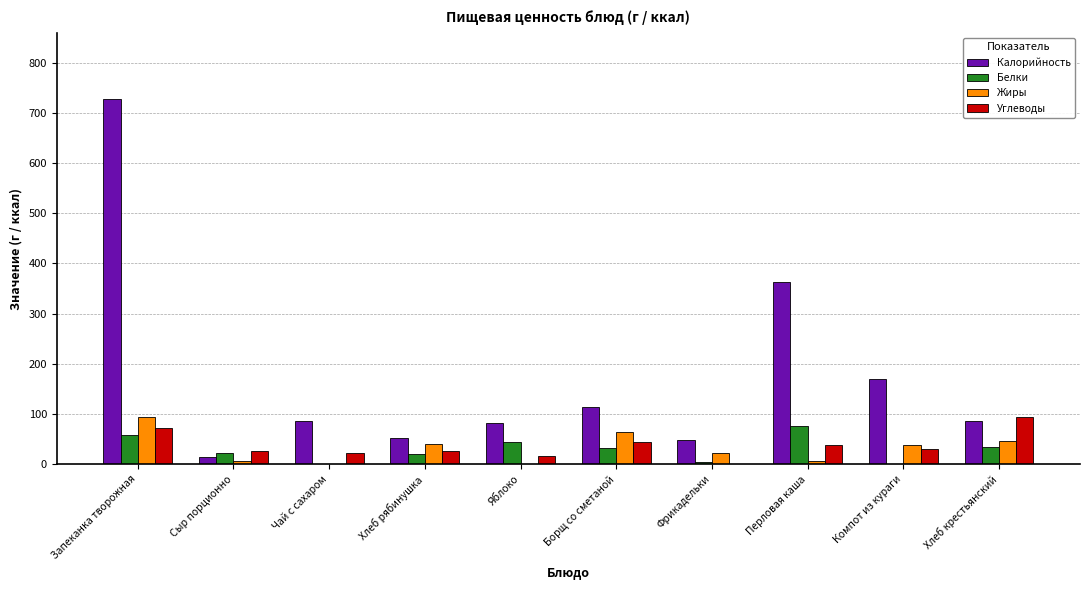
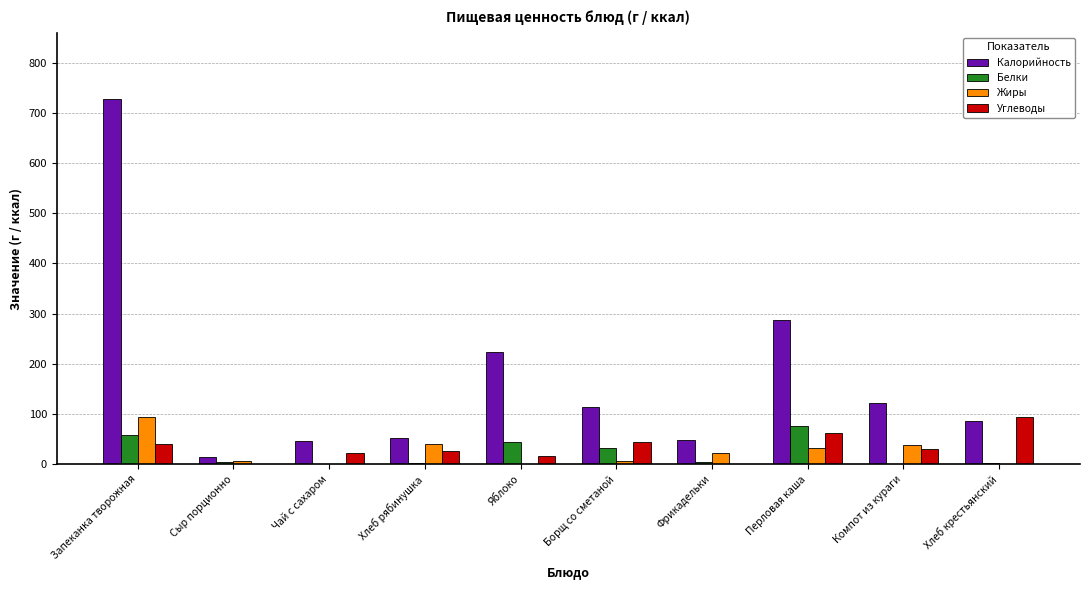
Углеводы, Запеканка творожная: 70 -> 40
Белки, Сыр порционно: 20 -> 10
Углеводы, Сыр порционно: 30 -> 0
Калорийность, Чай с сахаром: 90 -> 50
Белки, Хлеб рябинушка: 20 -> 0
Калорийность, Яблоко: 80 -> 220
Жиры, Борщ со сметаной: 60 -> 10
Калорийность, Перловая каша: 360 -> 290
Жиры, Перловая каша: 10 -> 30
Углеводы, Перловая каша: 40 -> 60
Калорийность, Компот из кураги: 170 -> 120
Белки, Хлеб крестьянский: 30 -> 0
Жиры, Хлеб крестьянский: 50 -> 0
